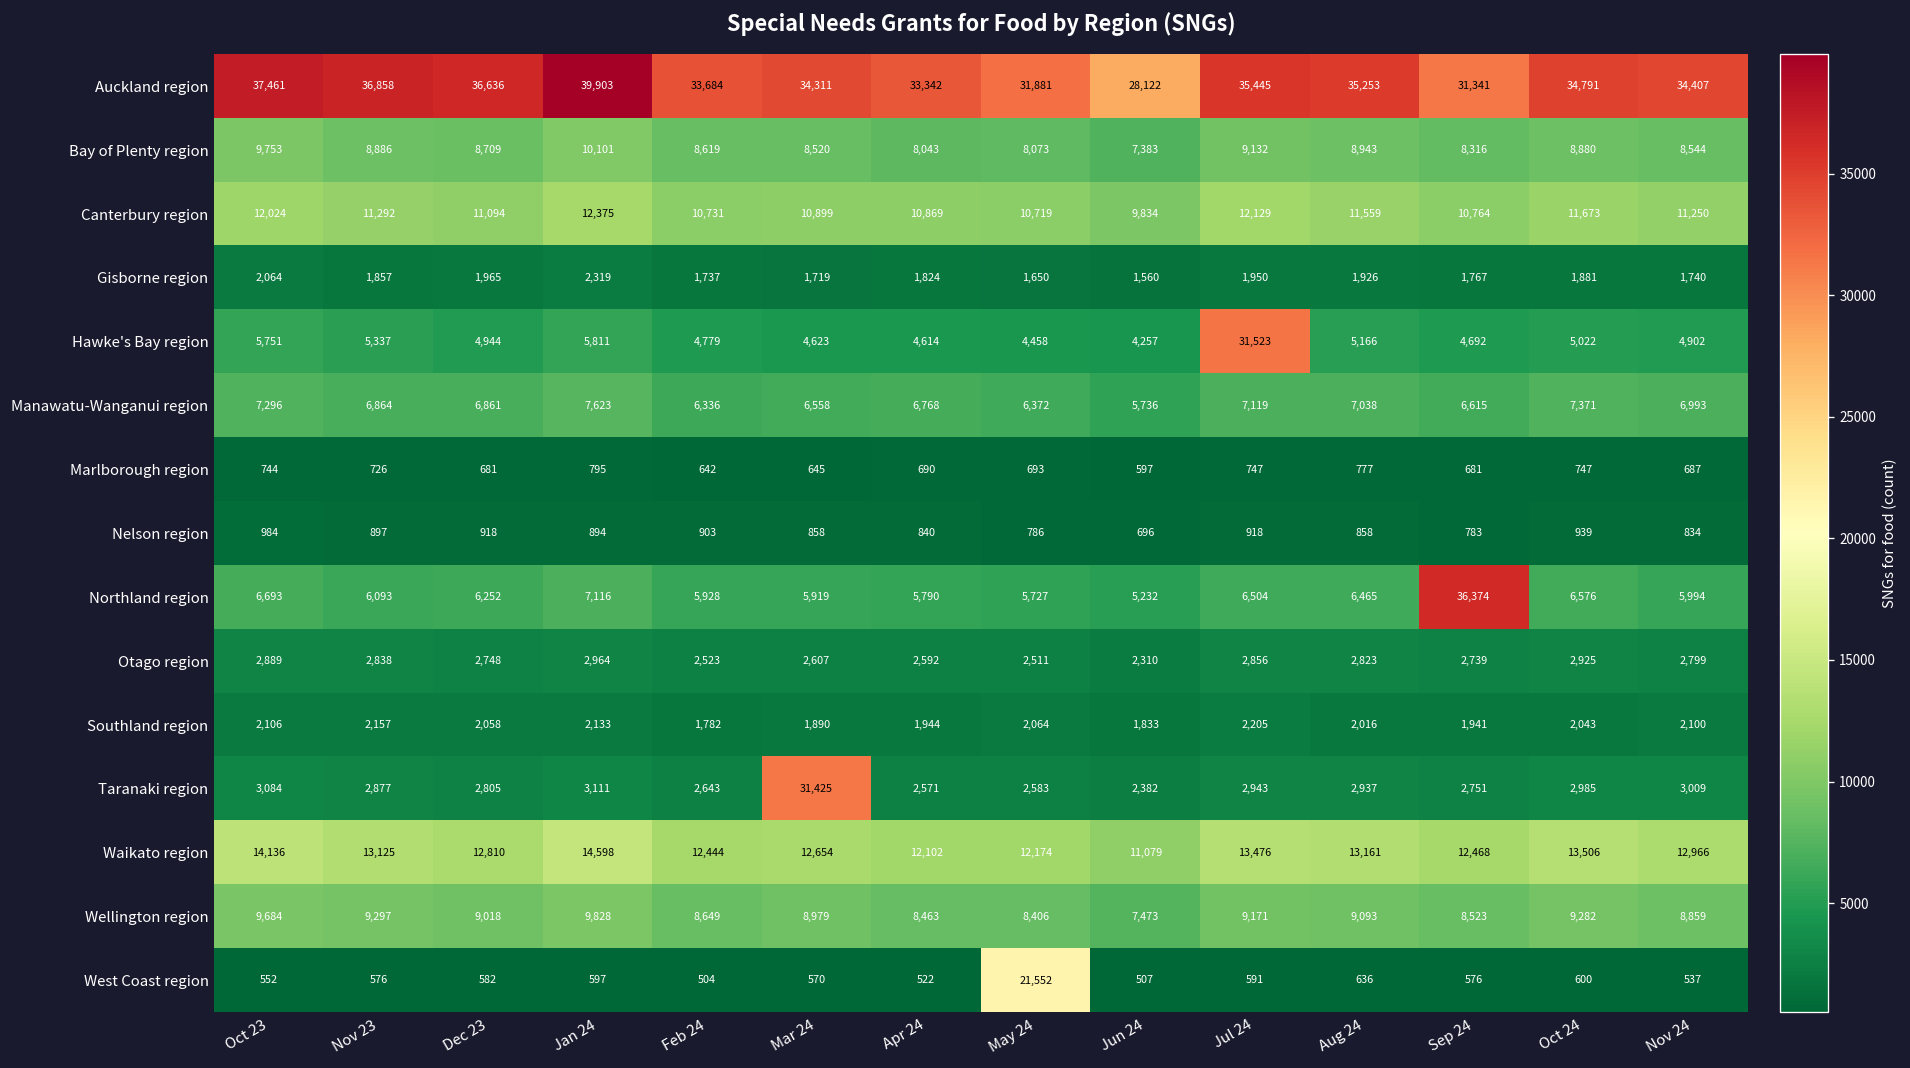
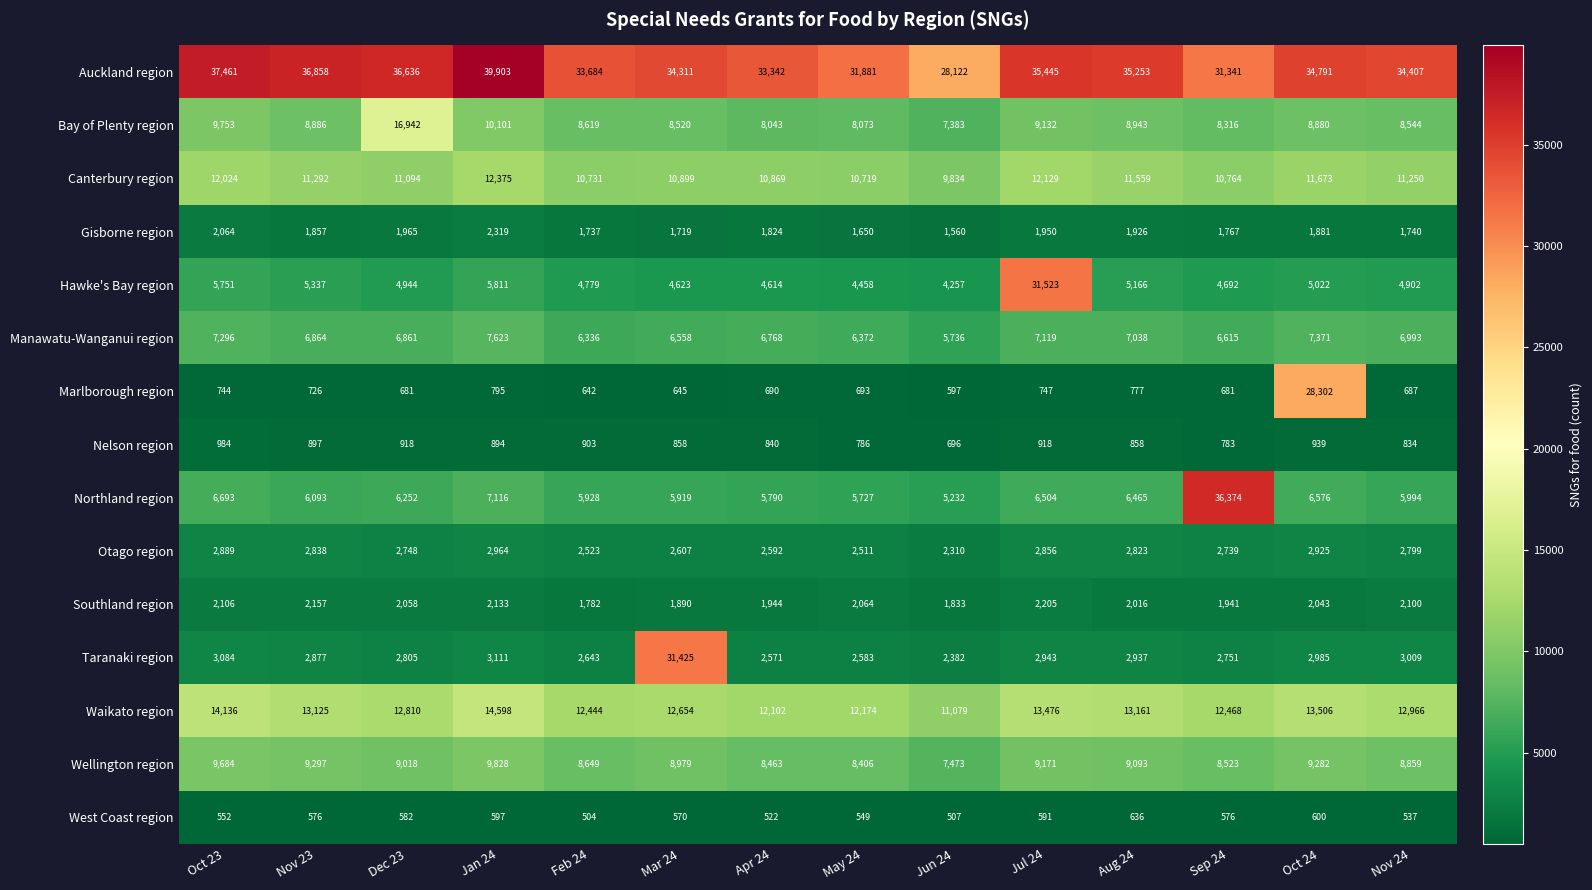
Bay of Plenty region, Dec 23: 8,709 -> 16,942
Marlborough region, Oct 24: 747 -> 28,302
West Coast region, May 24: 21,552 -> 549
